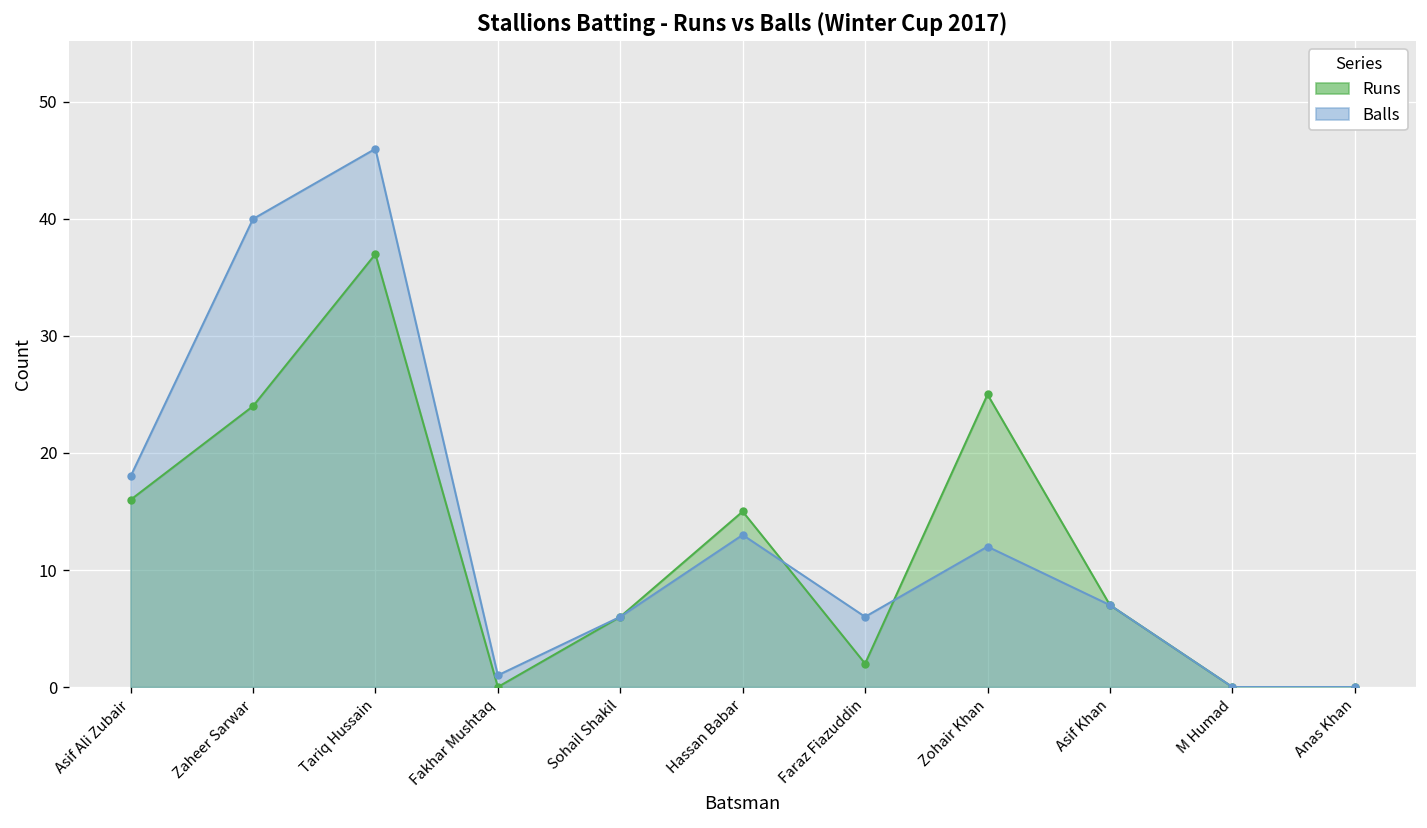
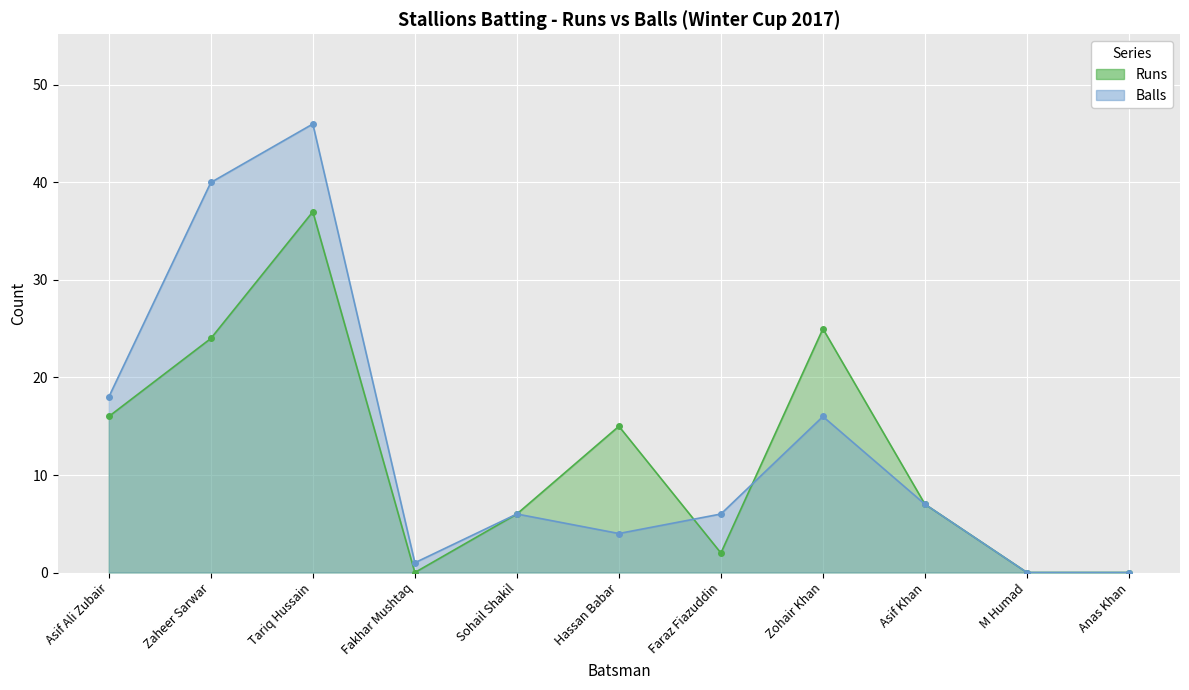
Balls, Hassan Babar: 13 -> 4
Balls, Zohair Khan: 12 -> 16
